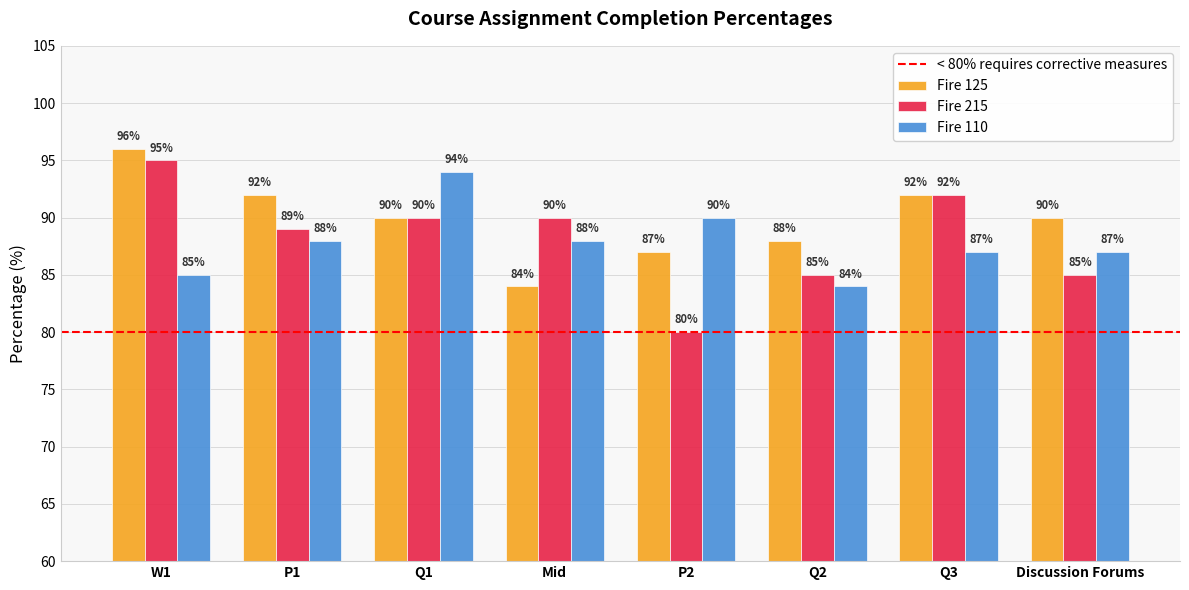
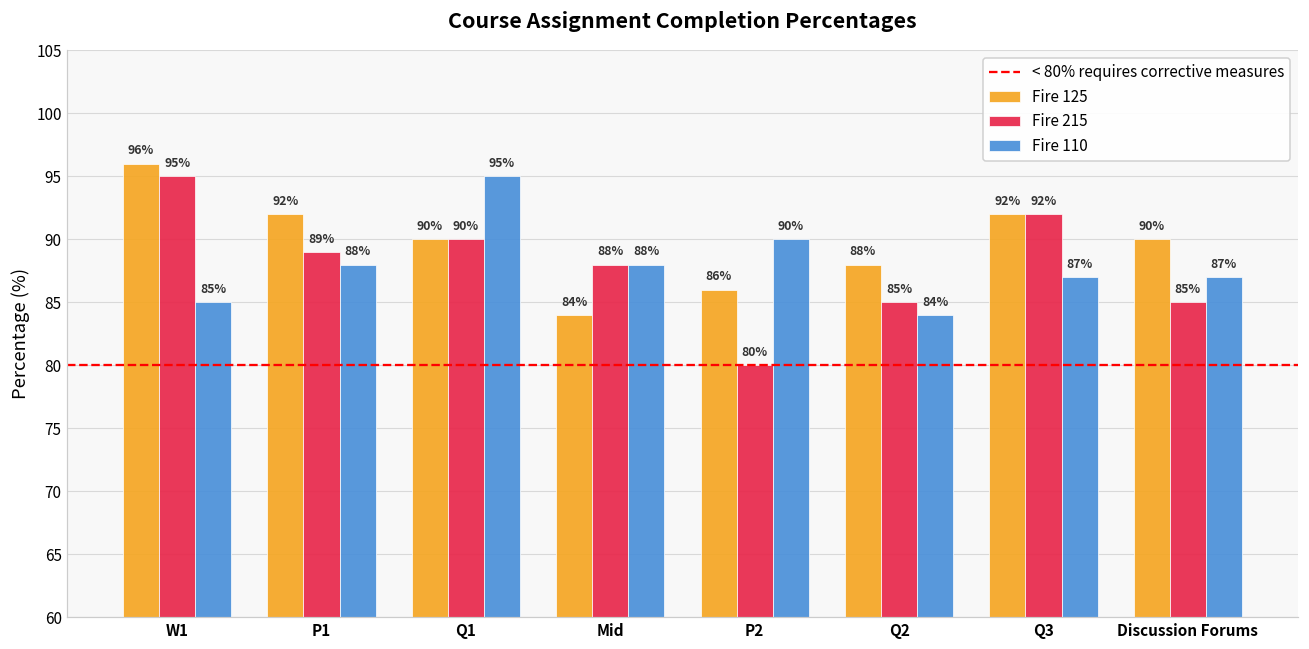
Fire 110, Q1: 94% -> 95%
Fire 215, Mid: 90% -> 88%
Fire 125, P2: 87% -> 86%
